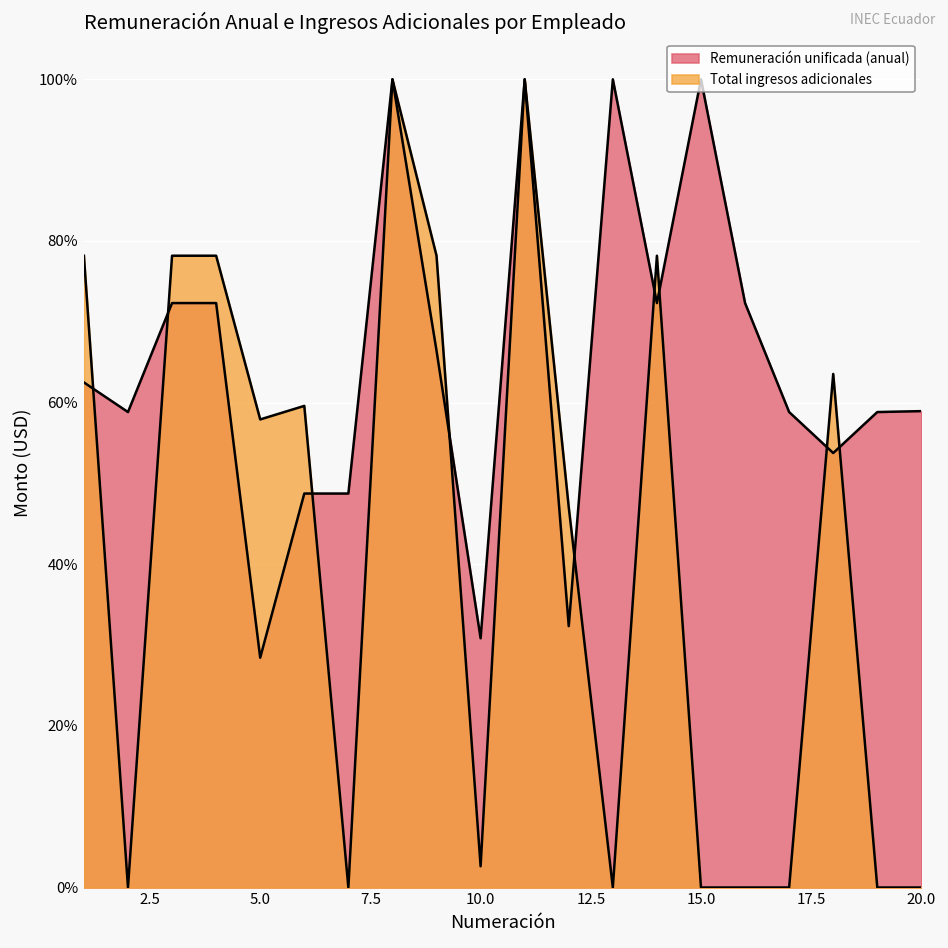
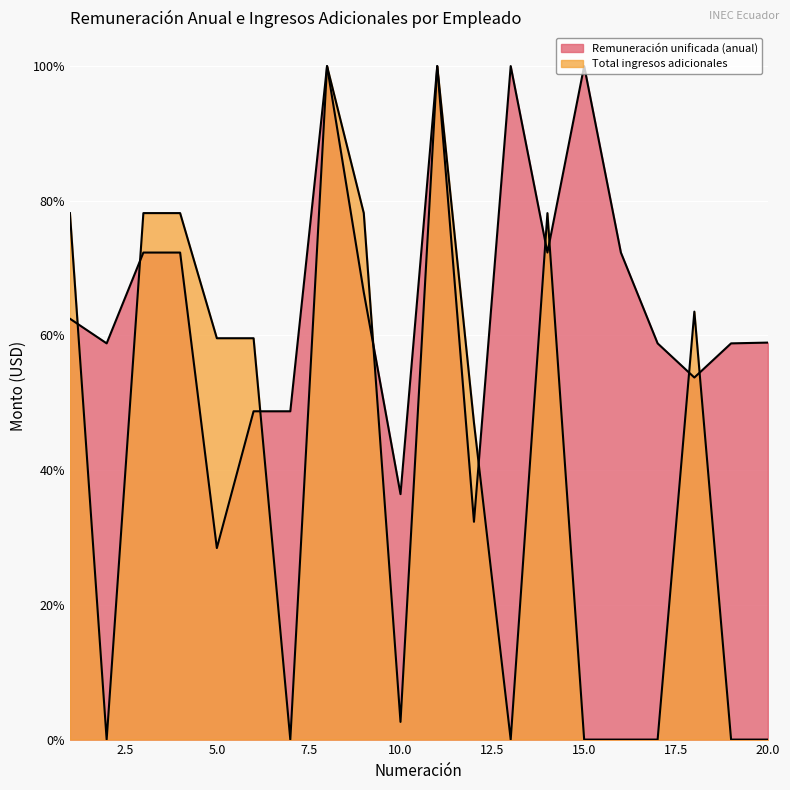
Total ingresos adicionales, 5.0: 58% -> 60%
Remuneración unificada (anual), 10.0: 31% -> 36%
